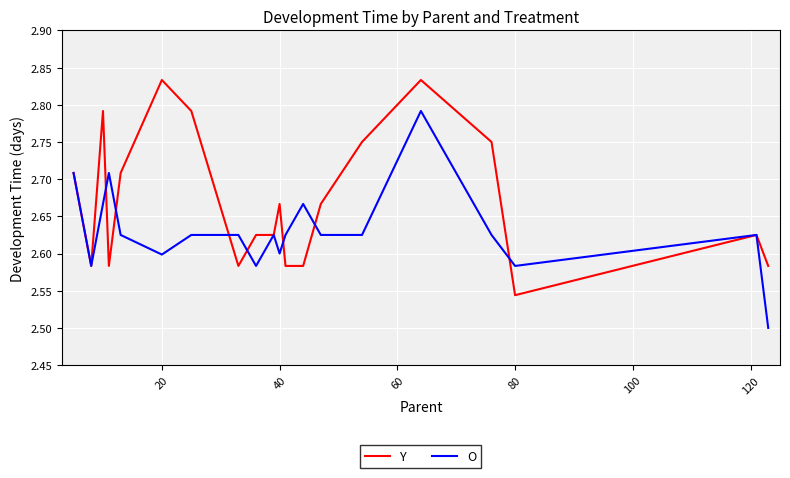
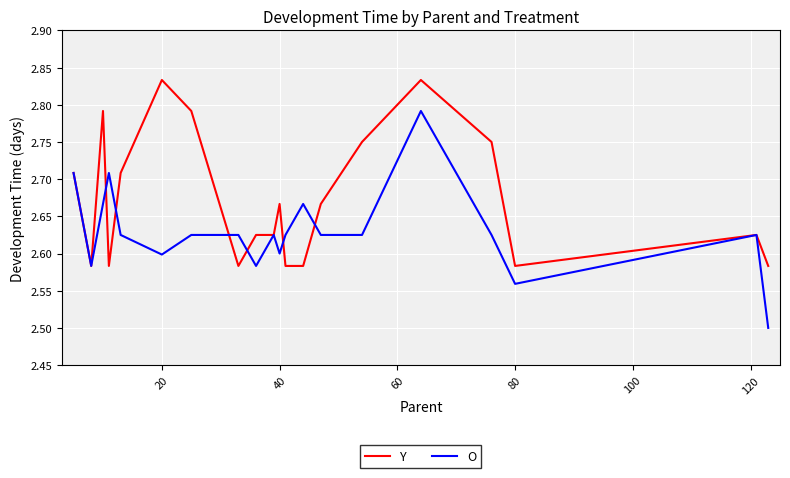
Y, 80: 2.54 -> 2.58
O, 80: 2.58 -> 2.56
